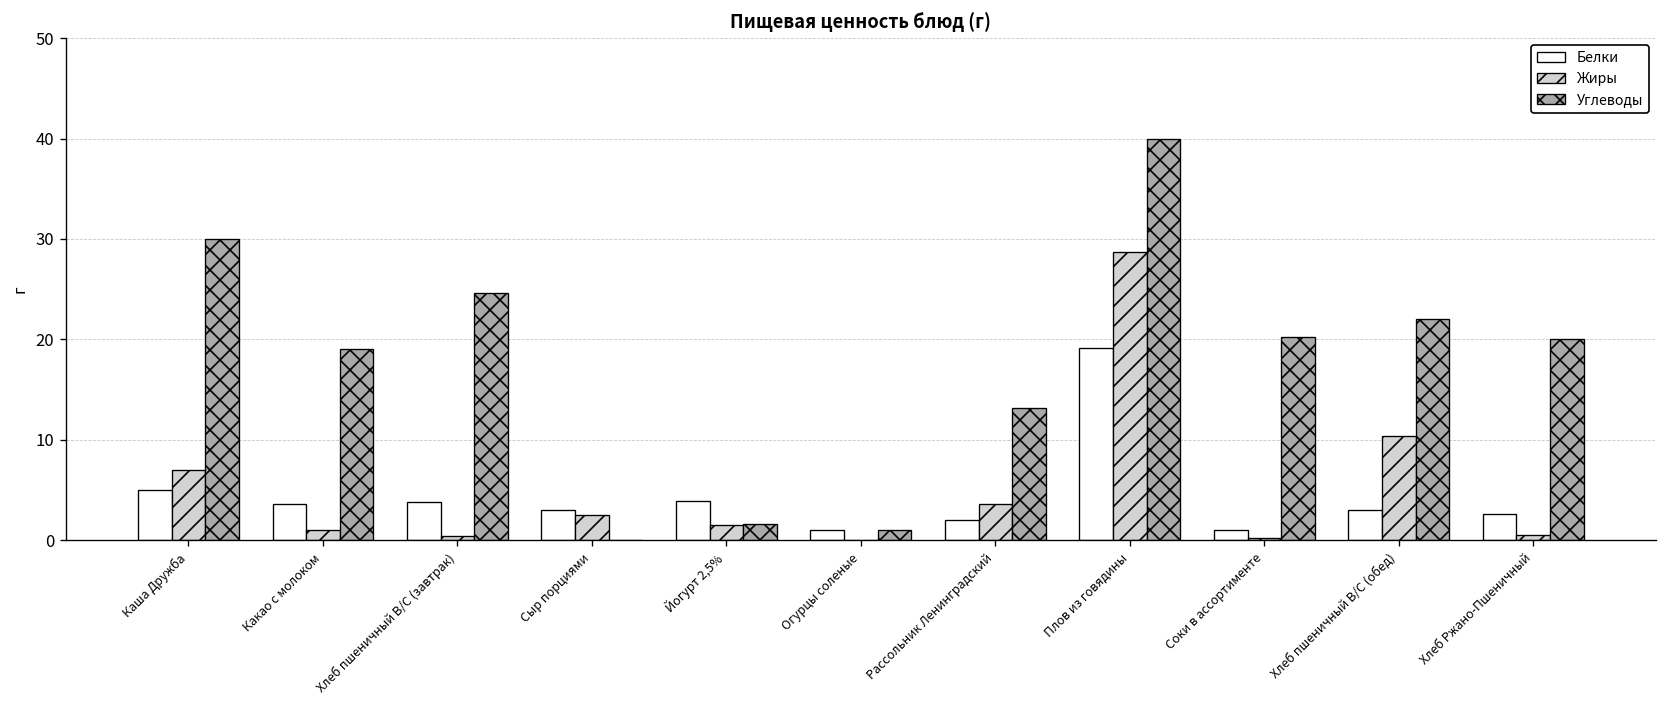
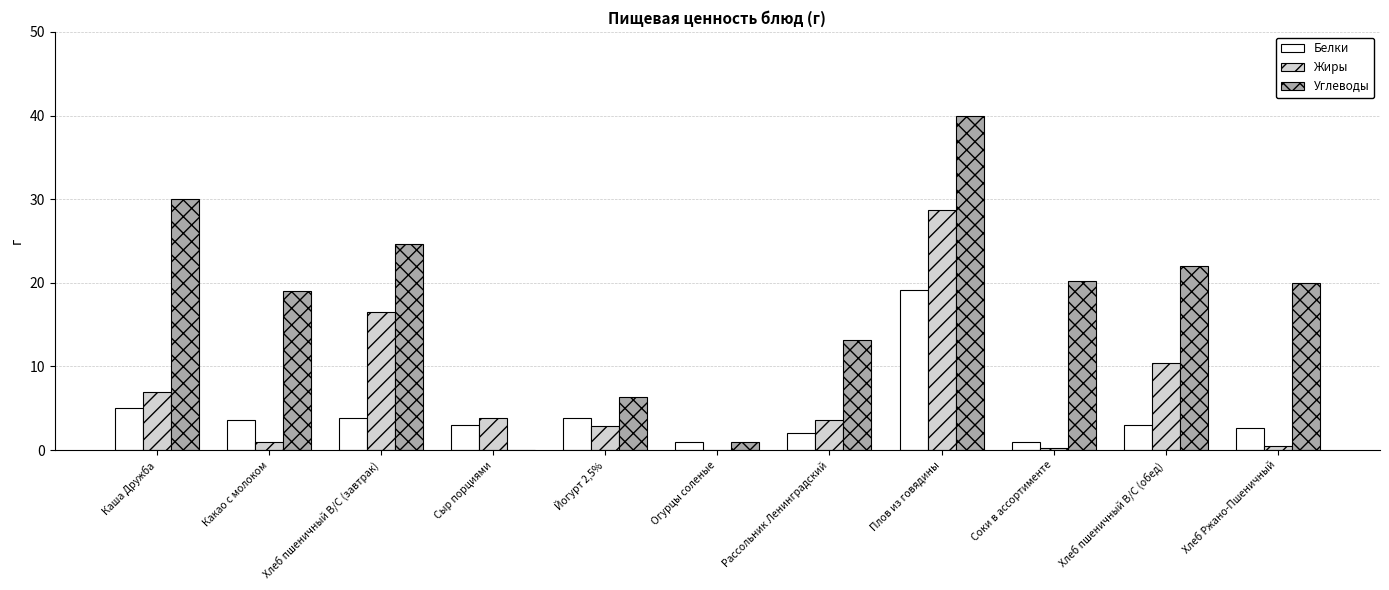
Жиры, Хлеб пшеничный В/С (завтрак): 0 -> 17
Жиры, Сыр порциями: 3 -> 4
Жиры, Йогурт 2,5%: 2 -> 3
Углеводы, Йогурт 2,5%: 2 -> 6
